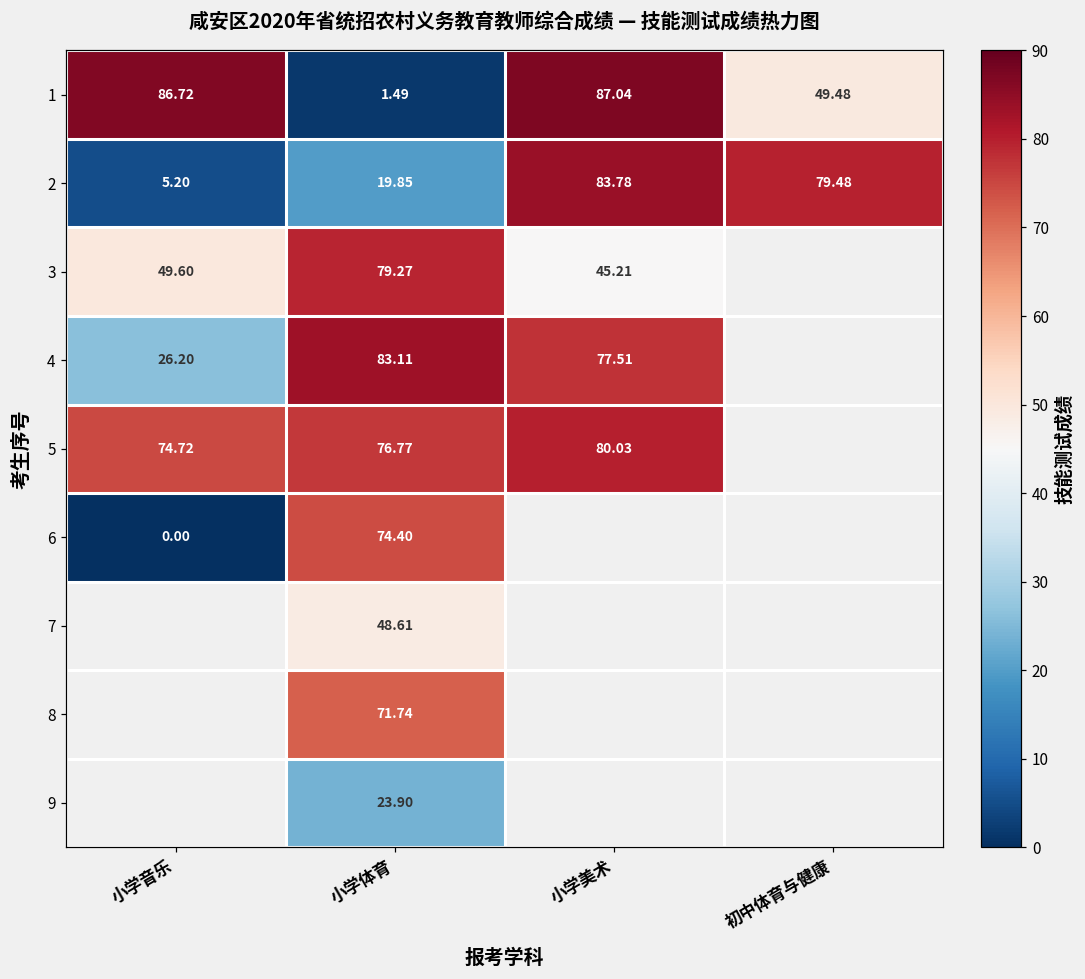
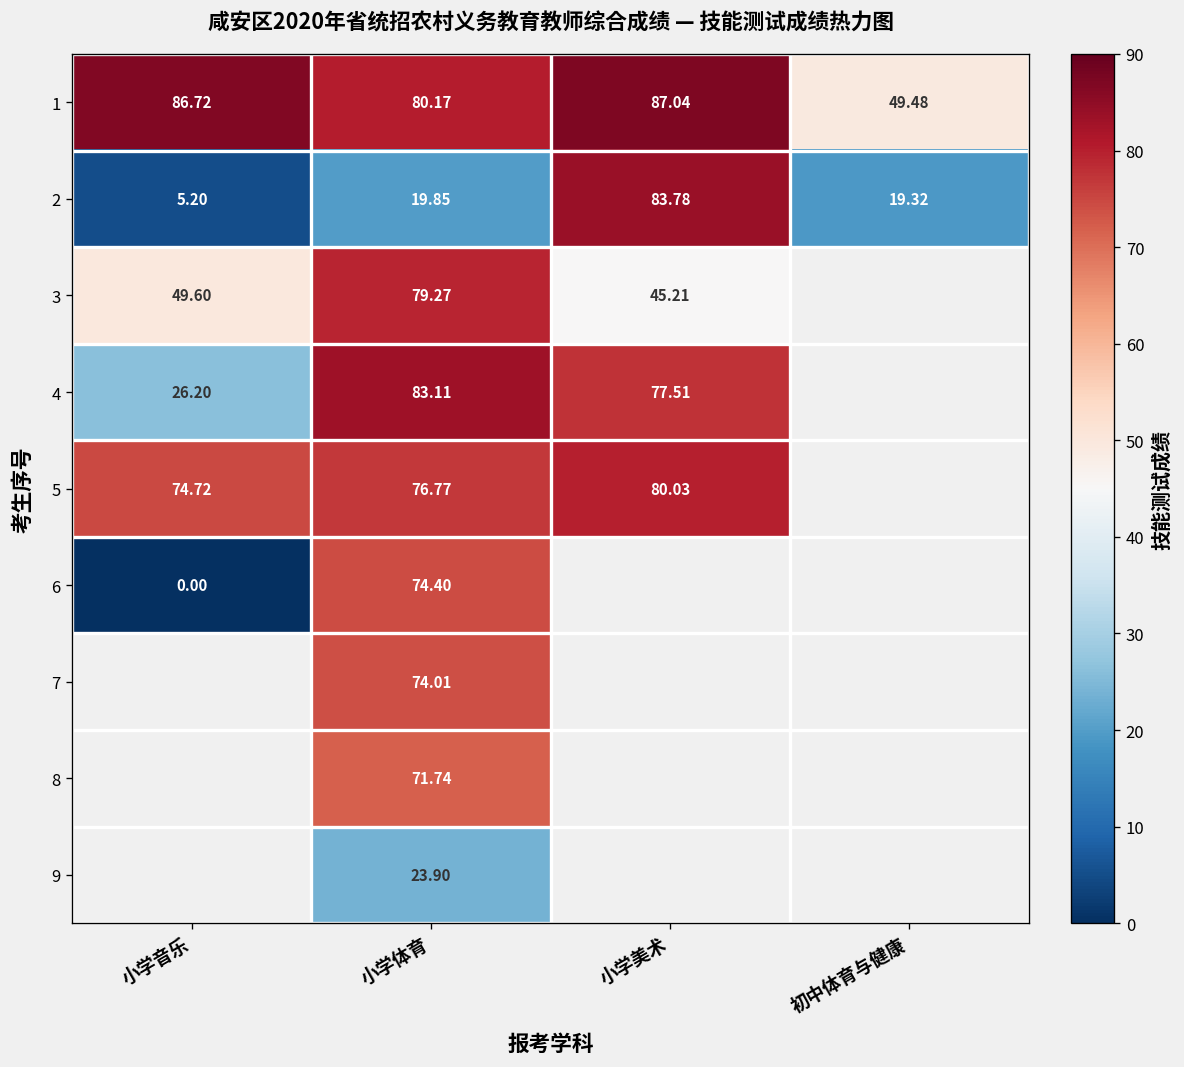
1, 小学体育: 1.49 -> 80.17
2, 初中体育与健康: 79.48 -> 19.32
7, 小学体育: 48.61 -> 74.01
